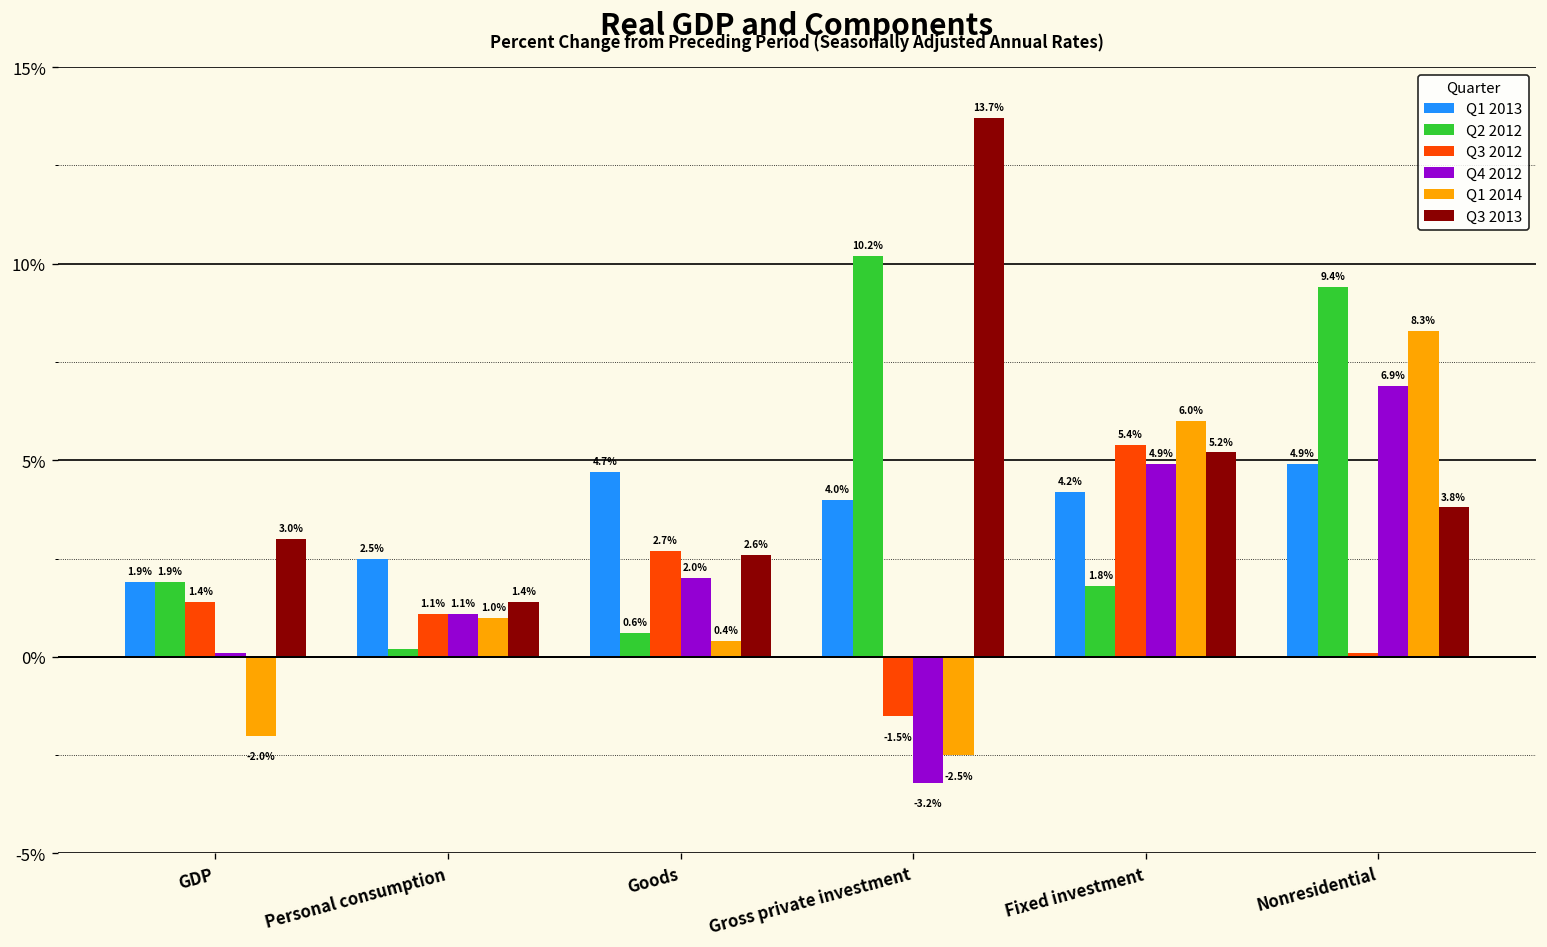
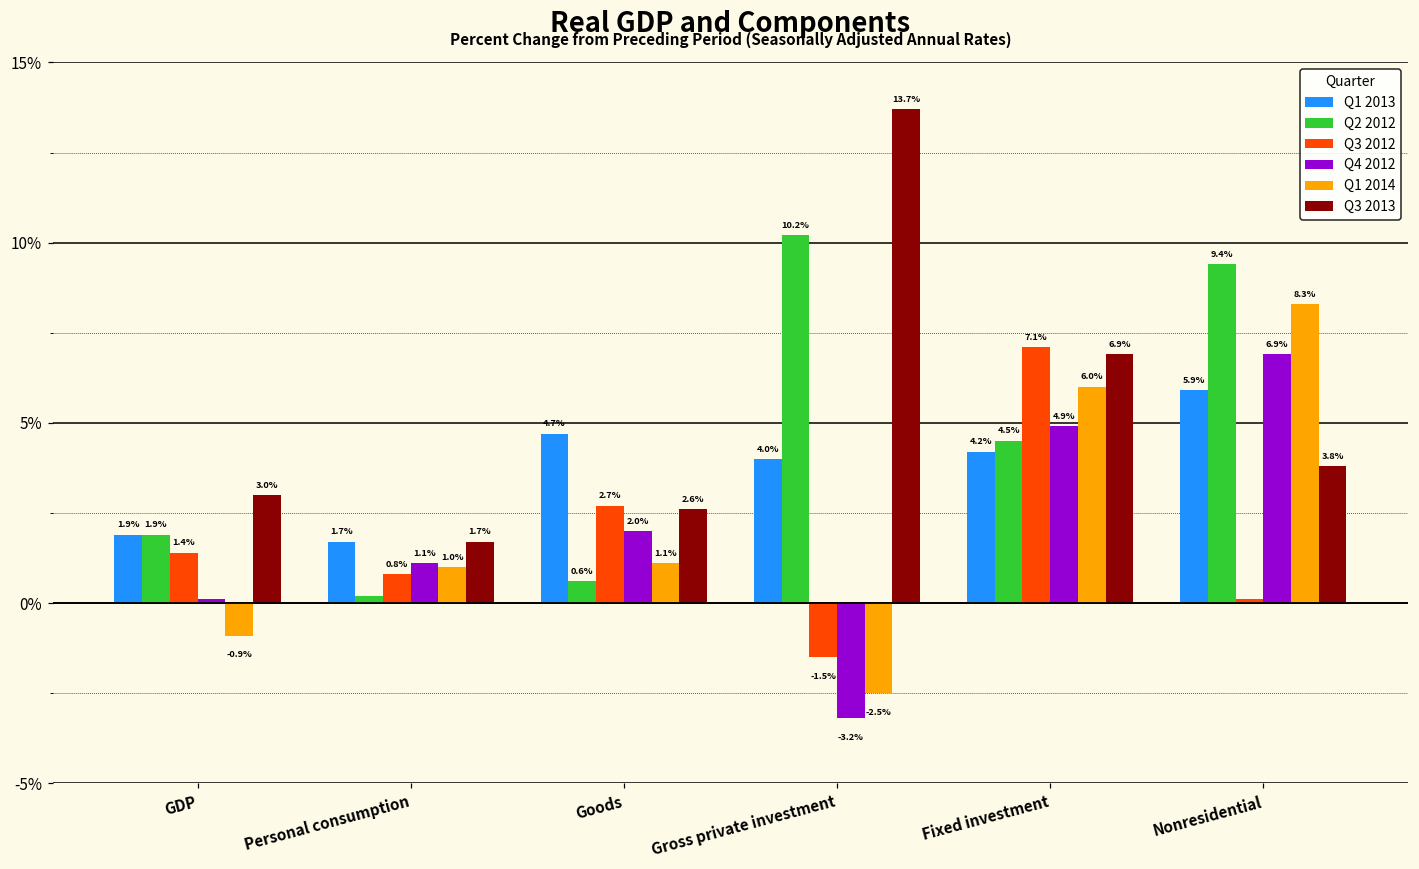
Q1 2014, GDP: -2.0% -> -0.9%
Q1 2013, Personal consumption: 2.5% -> 1.7%
Q3 2012, Personal consumption: 1.1% -> 0.8%
Q3 2013, Personal consumption: 1.4% -> 1.7%
Q1 2014, Goods: 0.4% -> 1.1%
Q2 2012, Fixed investment: 1.8% -> 4.5%
Q3 2012, Fixed investment: 5.4% -> 7.1%
Q3 2013, Fixed investment: 5.2% -> 6.9%
Q1 2013, Nonresidential: 4.9% -> 5.9%
